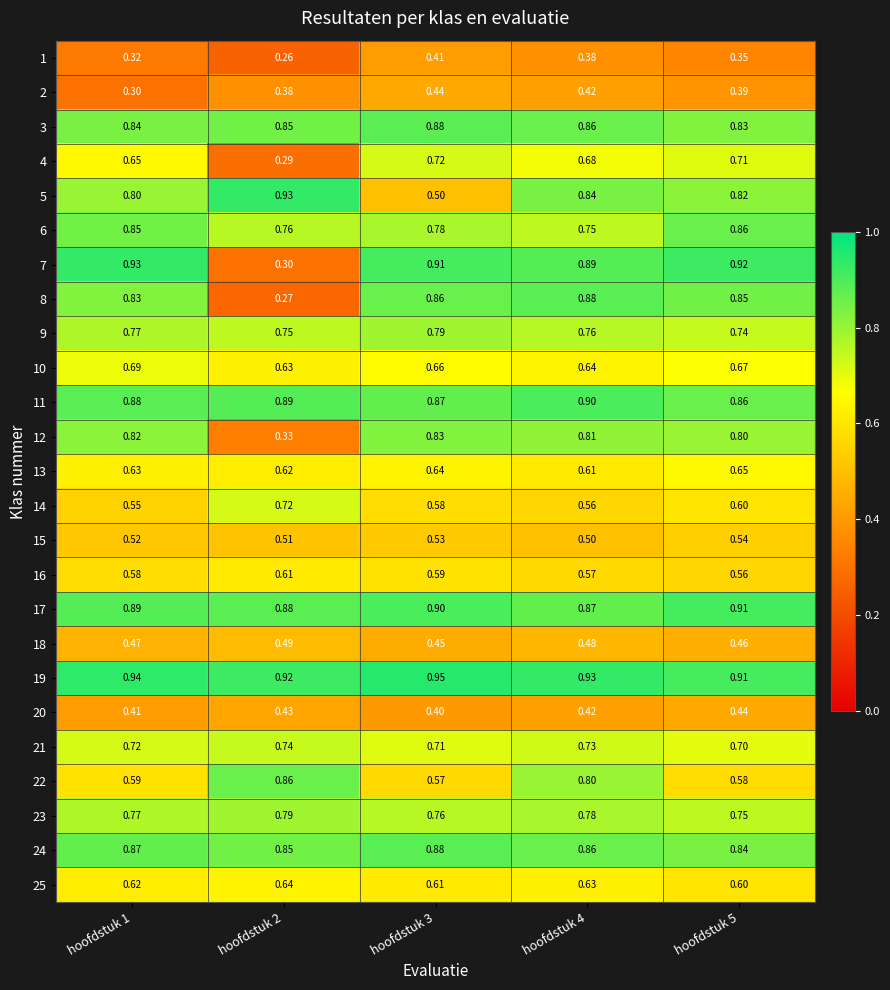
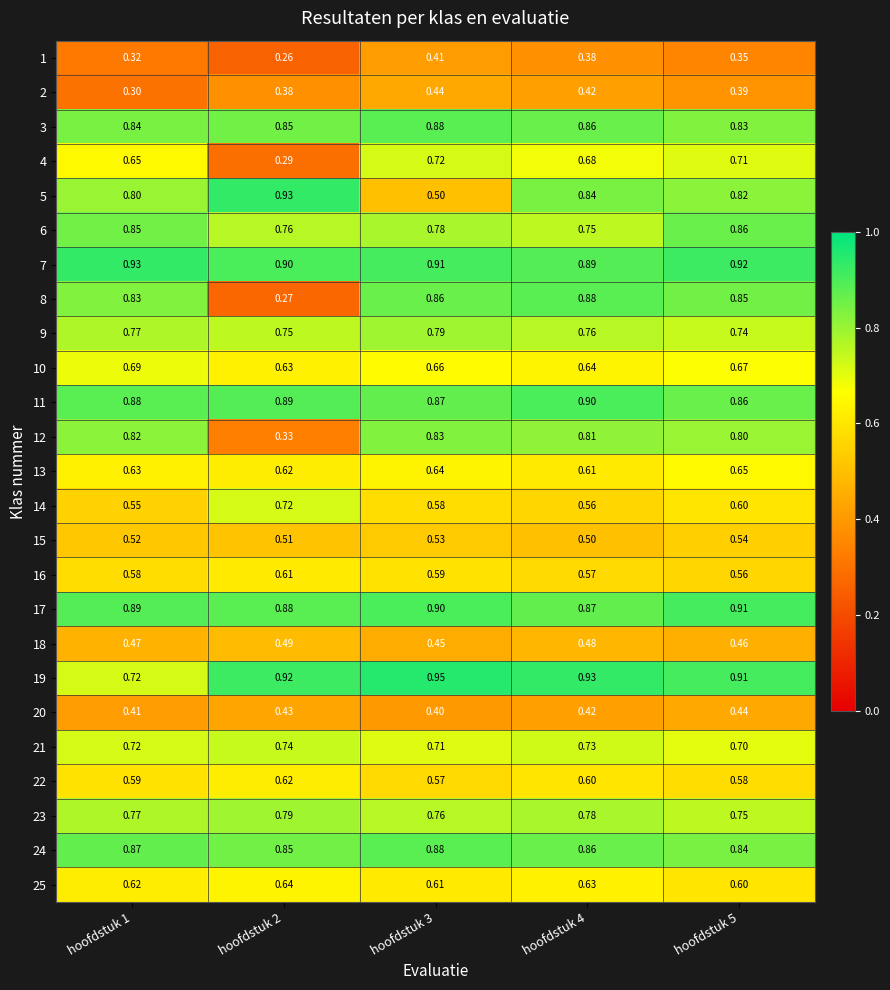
7, hoofdstuk 2: 0.30 -> 0.90
19, hoofdstuk 1: 0.94 -> 0.72
22, hoofdstuk 2: 0.86 -> 0.62
22, hoofdstuk 4: 0.80 -> 0.60
